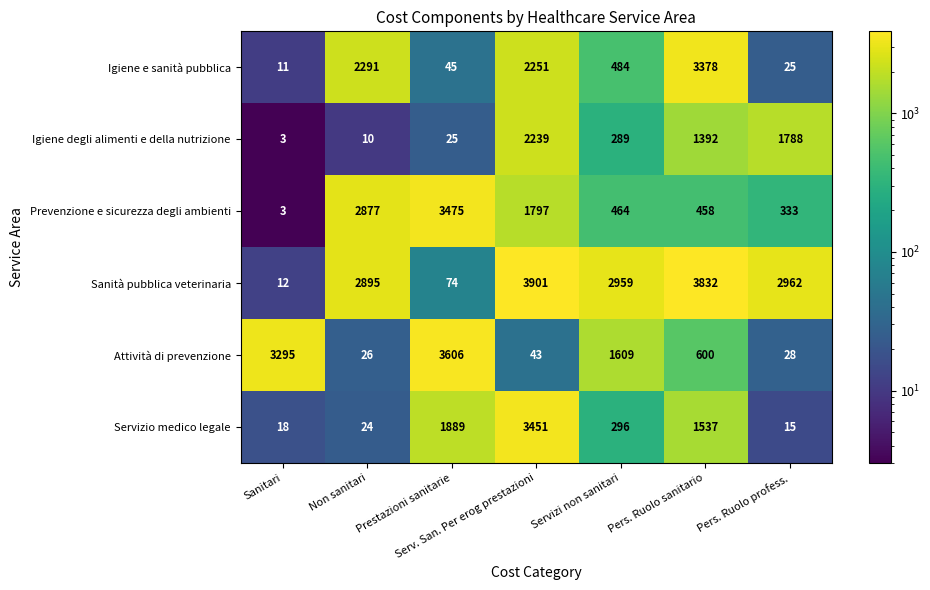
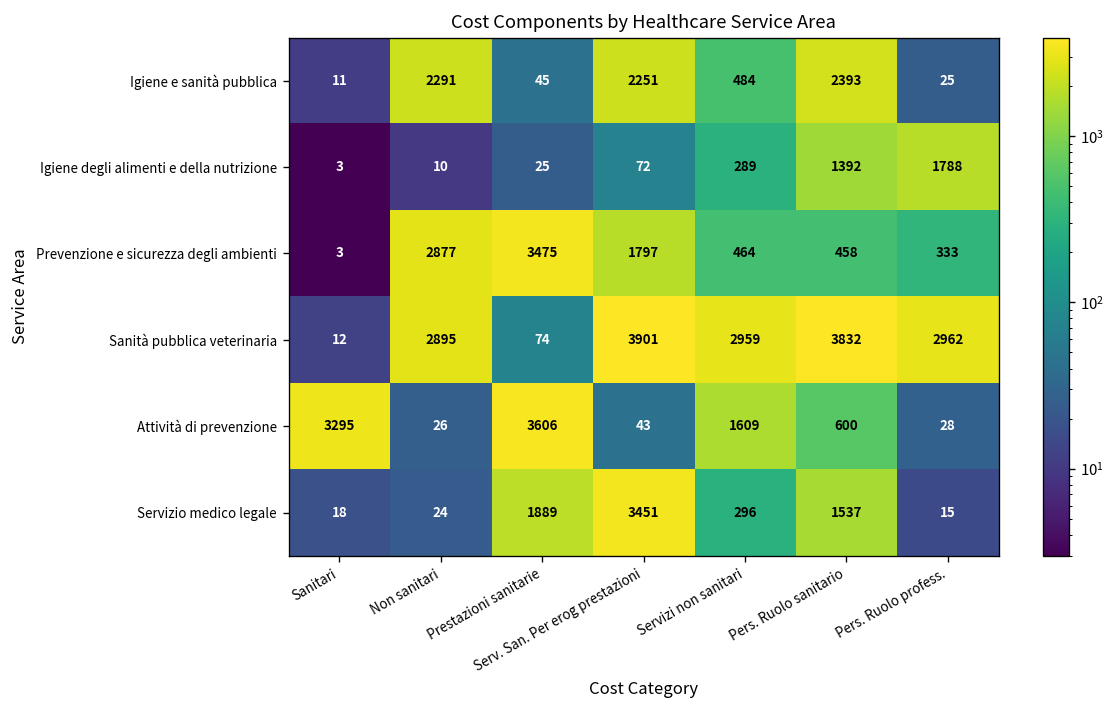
Igiene e sanità pubblica, Pers. Ruolo sanitario: 3378 -> 2393
Igiene degli alimenti e della nutrizione, Serv. San. Per erog prestazioni: 2239 -> 72
